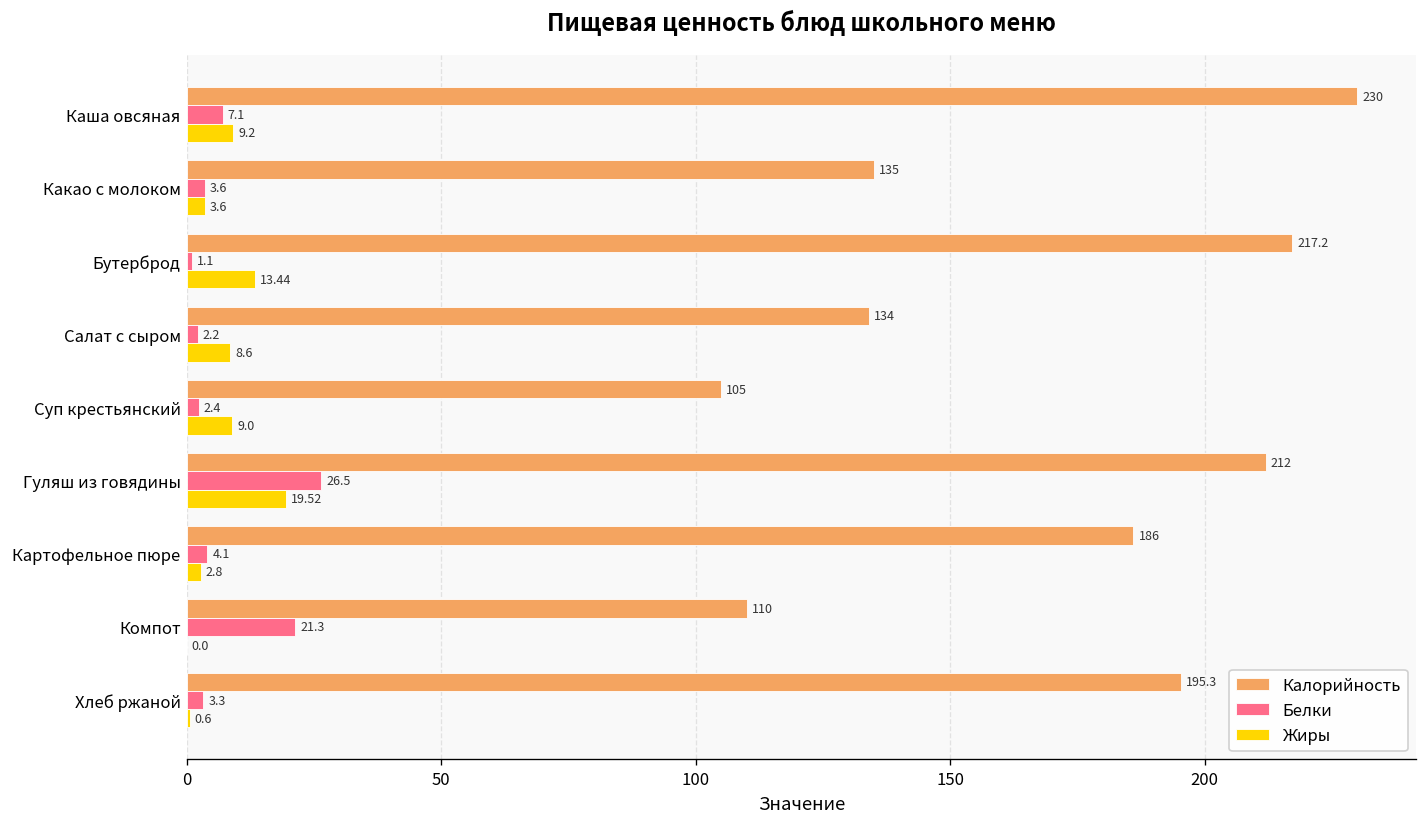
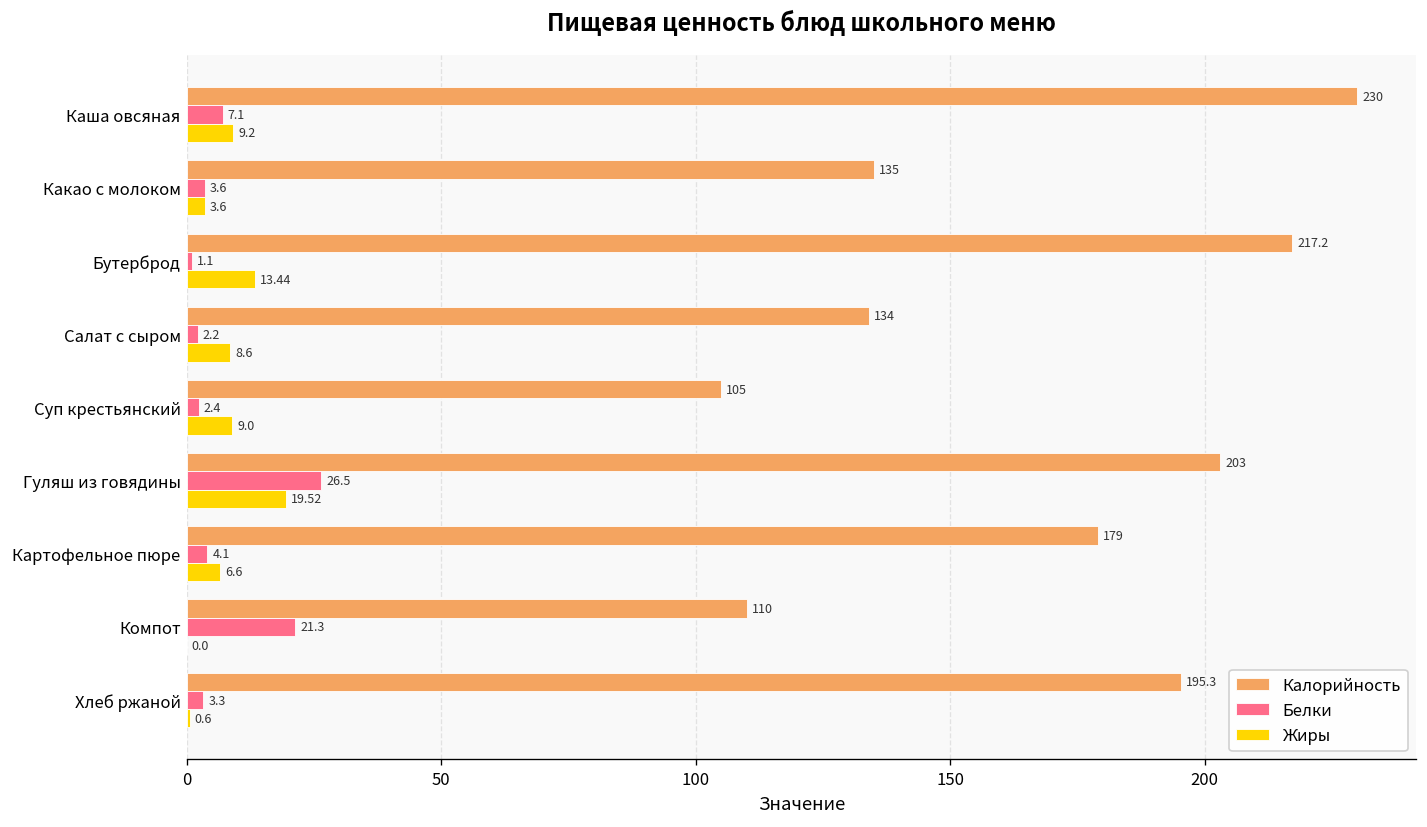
Калорийность, Гуляш из говядины: 212 -> 203
Калорийность, Картофельное пюре: 186 -> 179
Жиры, Картофельное пюре: 2.8 -> 6.6
